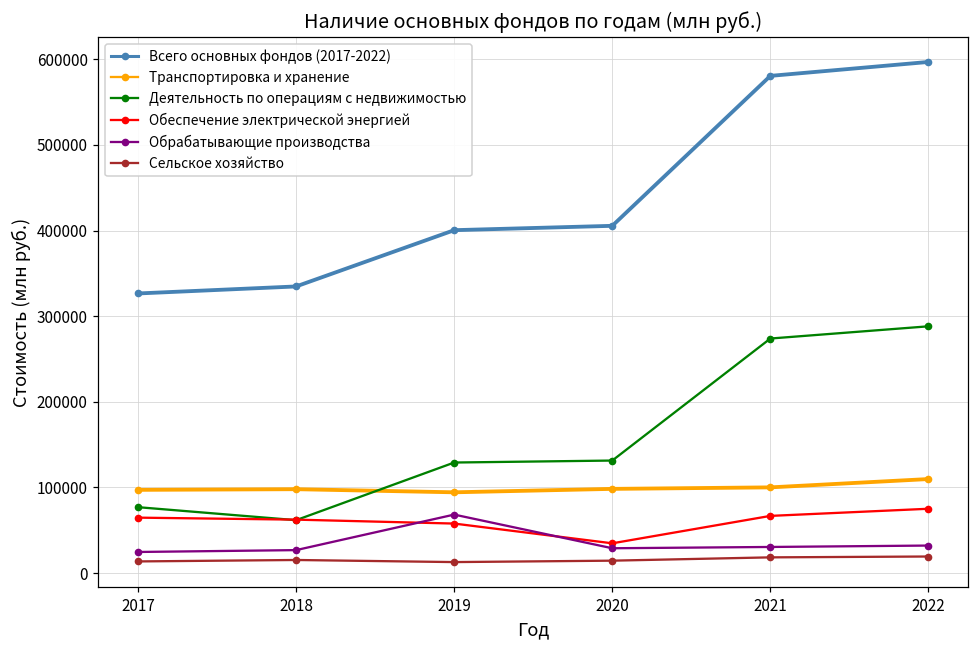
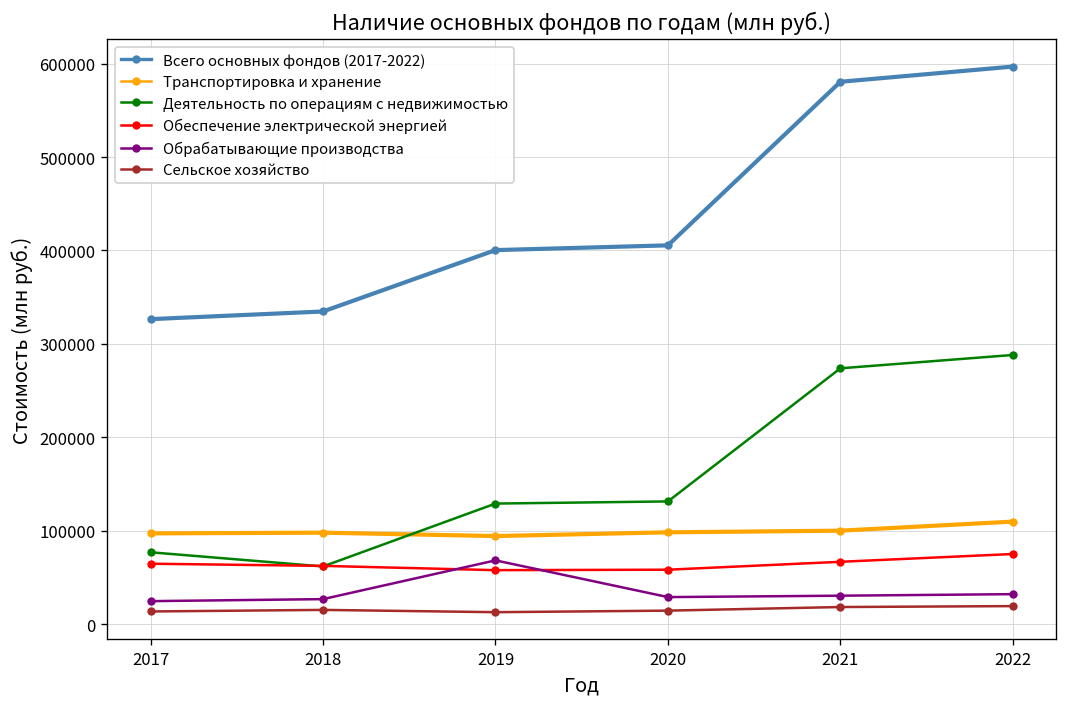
Обеспечение электрической энергией, 2020: 30000 -> 60000
